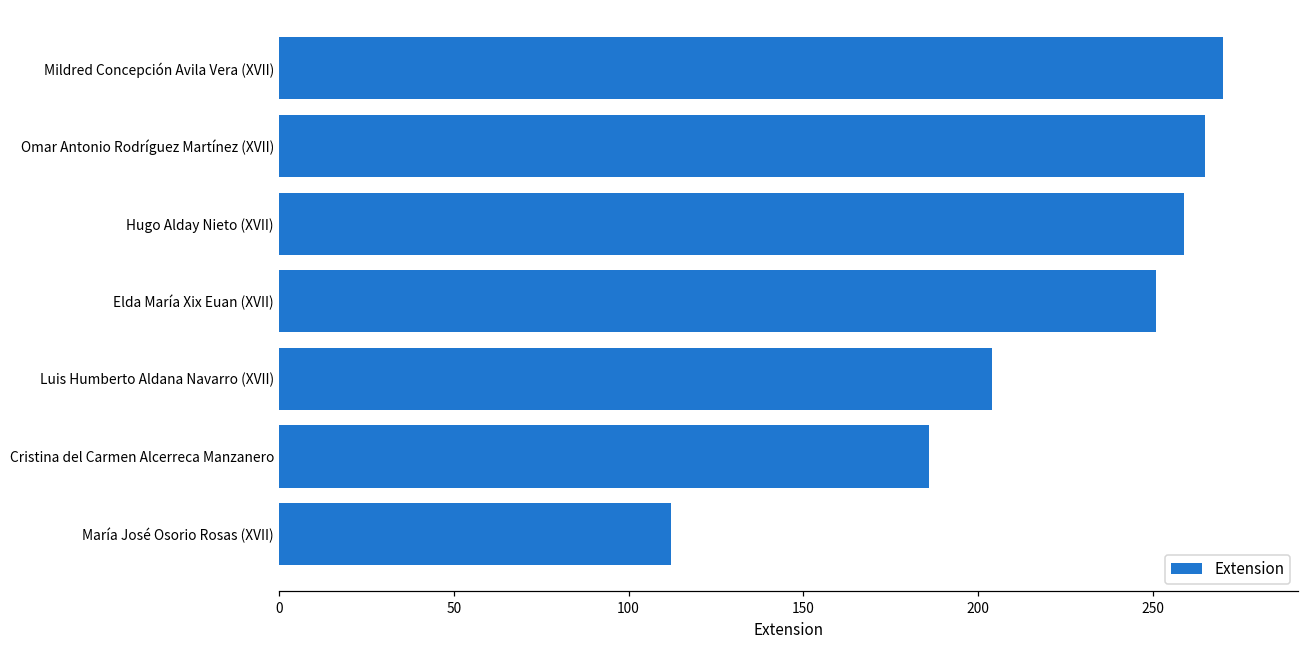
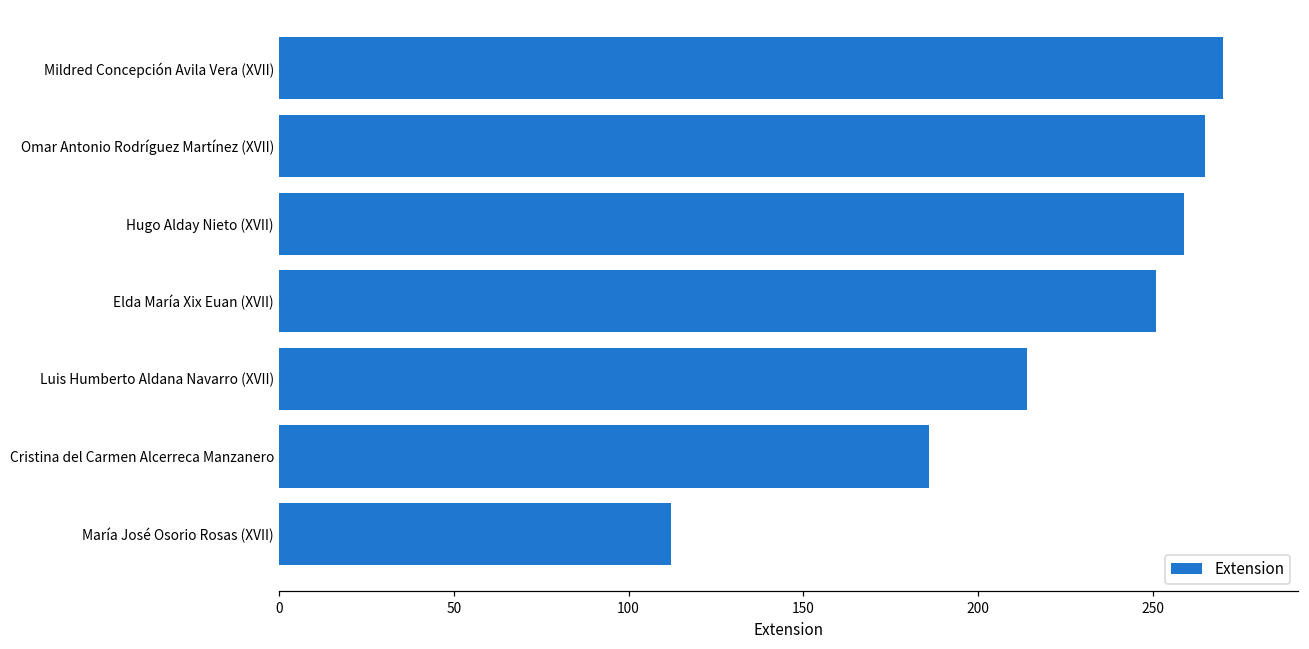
Luis Humberto Aldana Navarro (XVII): 204 -> 214
